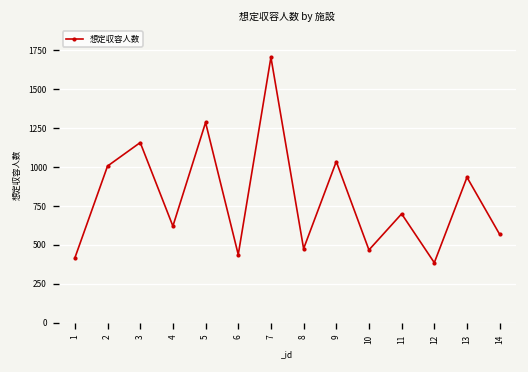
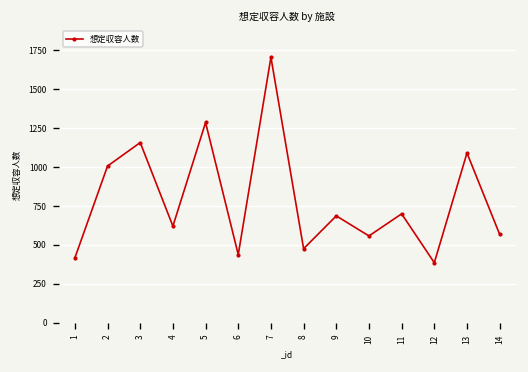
9: 1040 -> 690
10: 470 -> 560
13: 940 -> 1090
